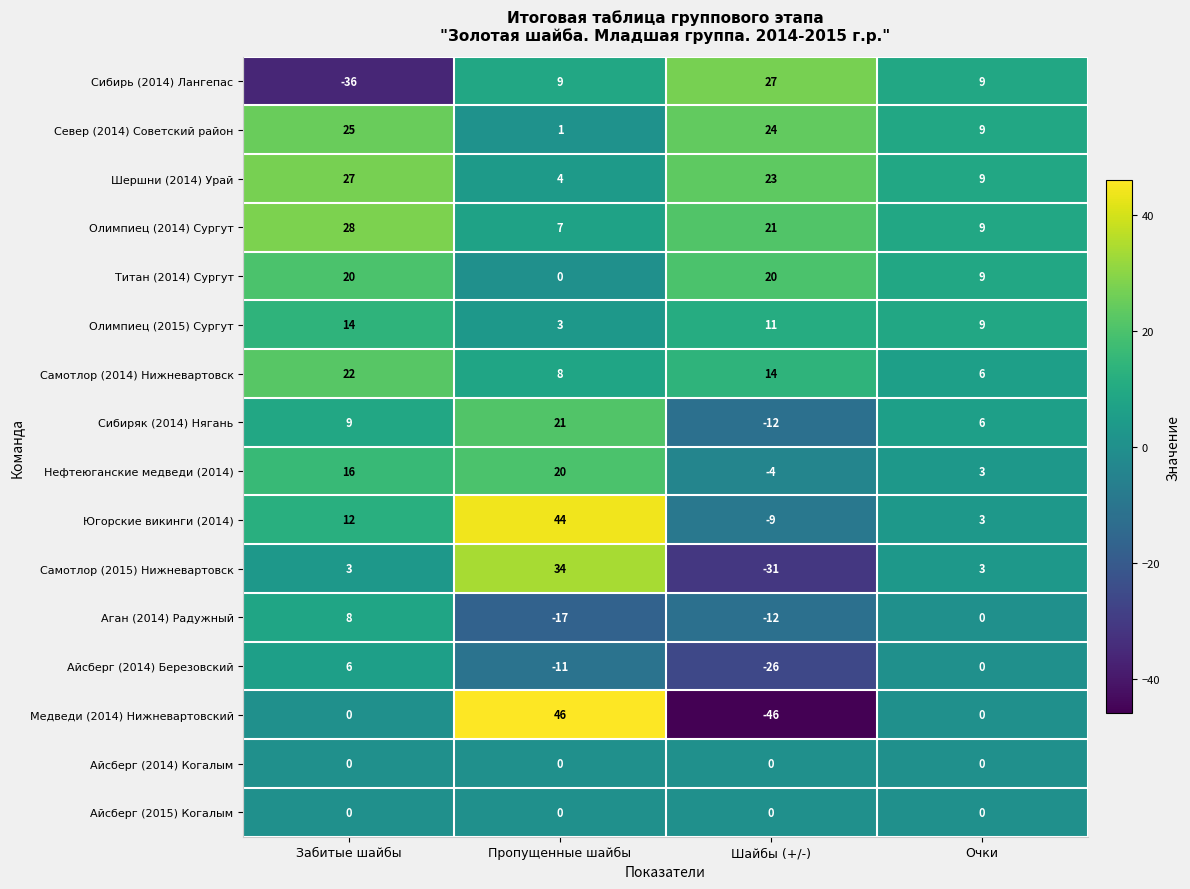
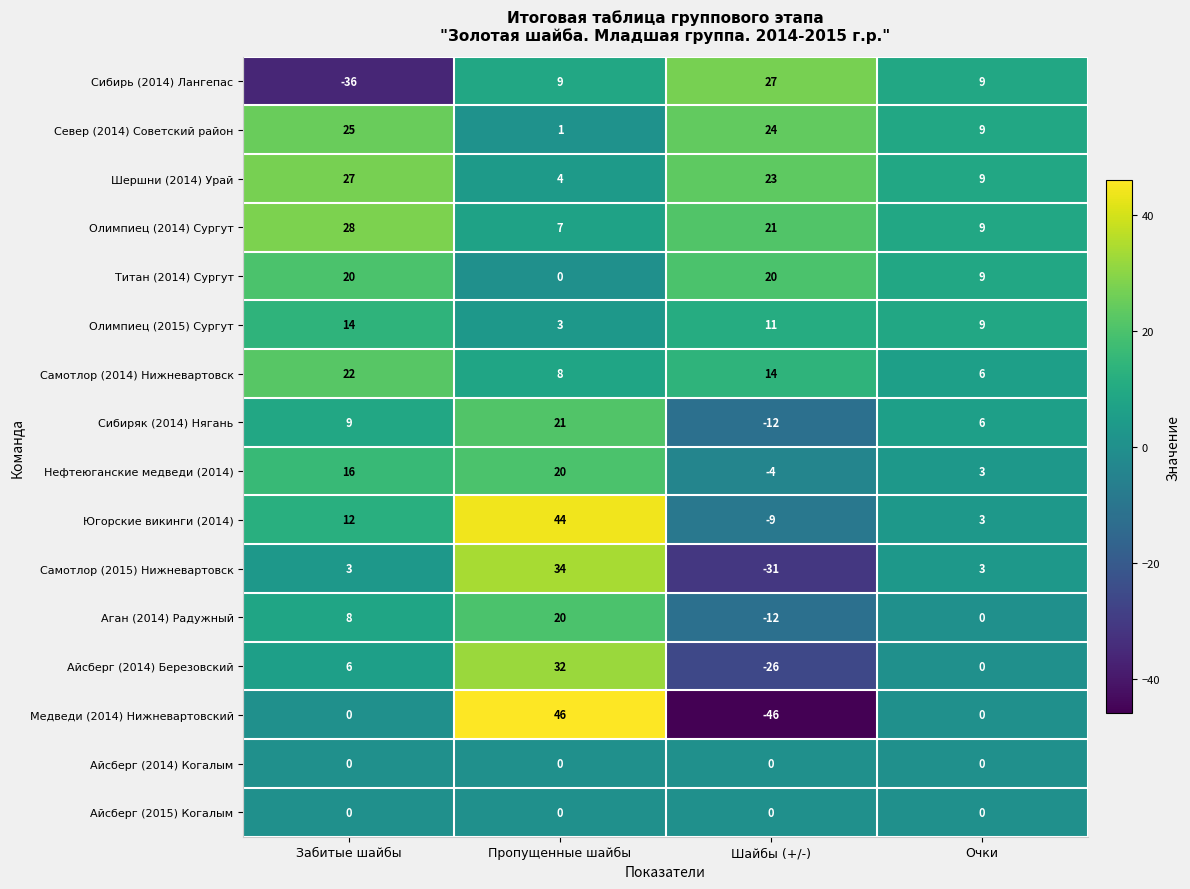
Аган (2014) Радужный, Пропущенные шайбы: -17 -> 20
Айсберг (2014) Березовский, Пропущенные шайбы: -11 -> 32
